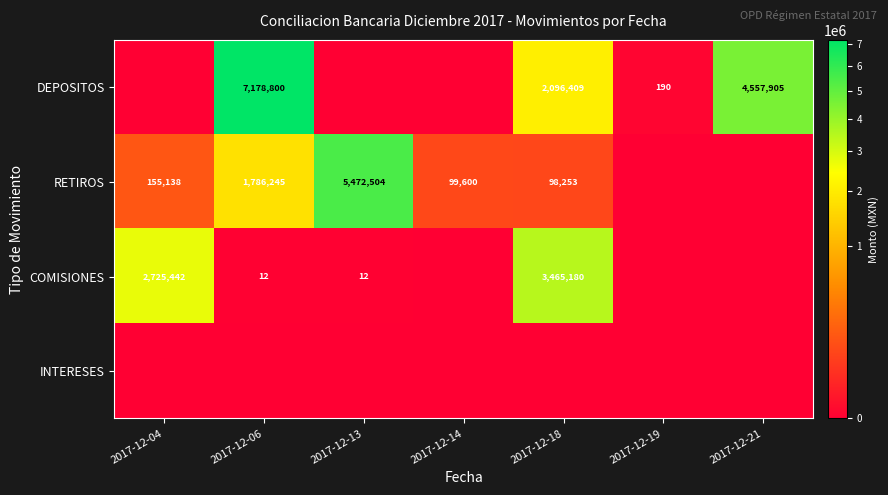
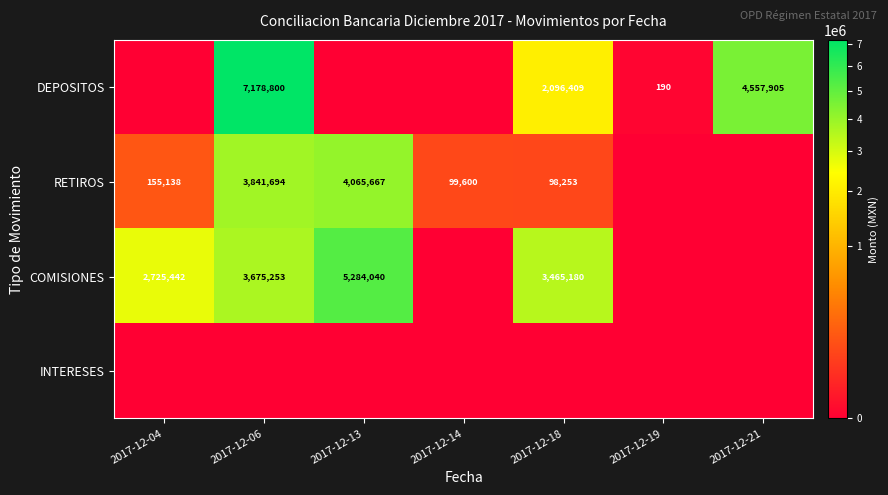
RETIROS, 2017-12-06: 1,786,245 -> 3,841,694
RETIROS, 2017-12-13: 5,472,504 -> 4,065,667
COMISIONES, 2017-12-06: 12 -> 3,675,253
COMISIONES, 2017-12-13: 12 -> 5,284,040
